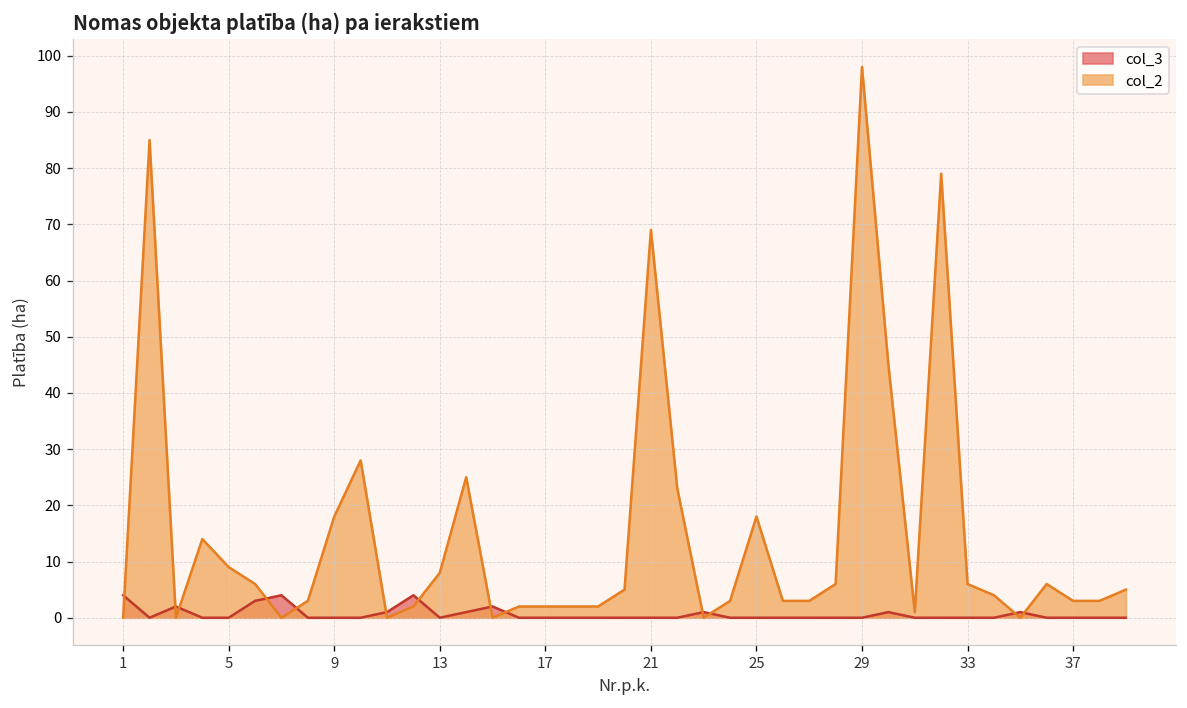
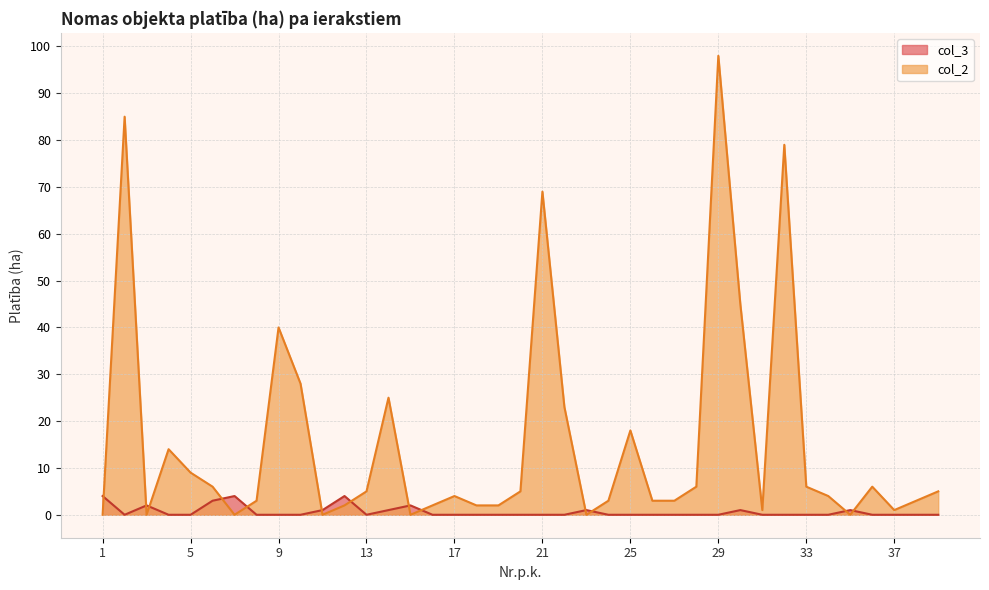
col_2, 9: 18 -> 40
col_2, 13: 8 -> 5
col_2, 17: 2 -> 4
col_2, 37: 3 -> 1
